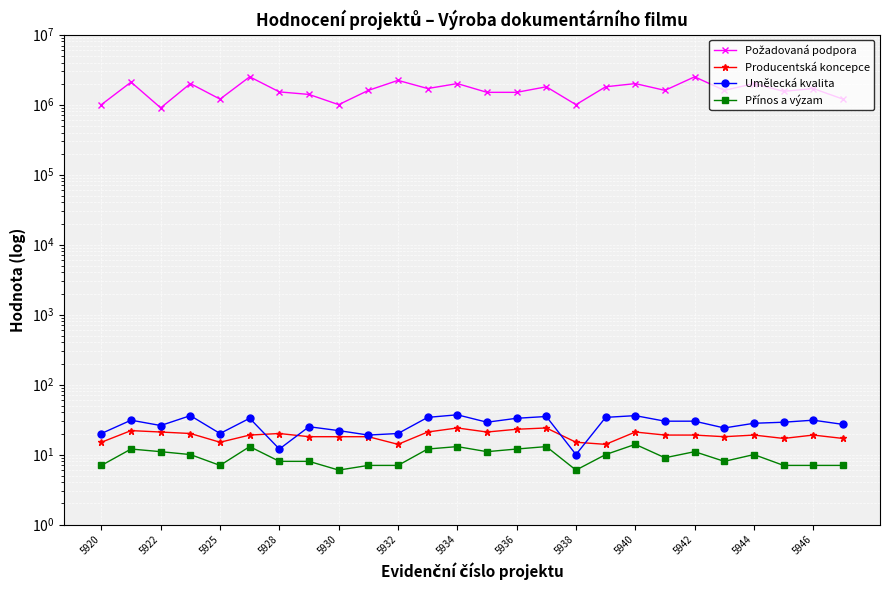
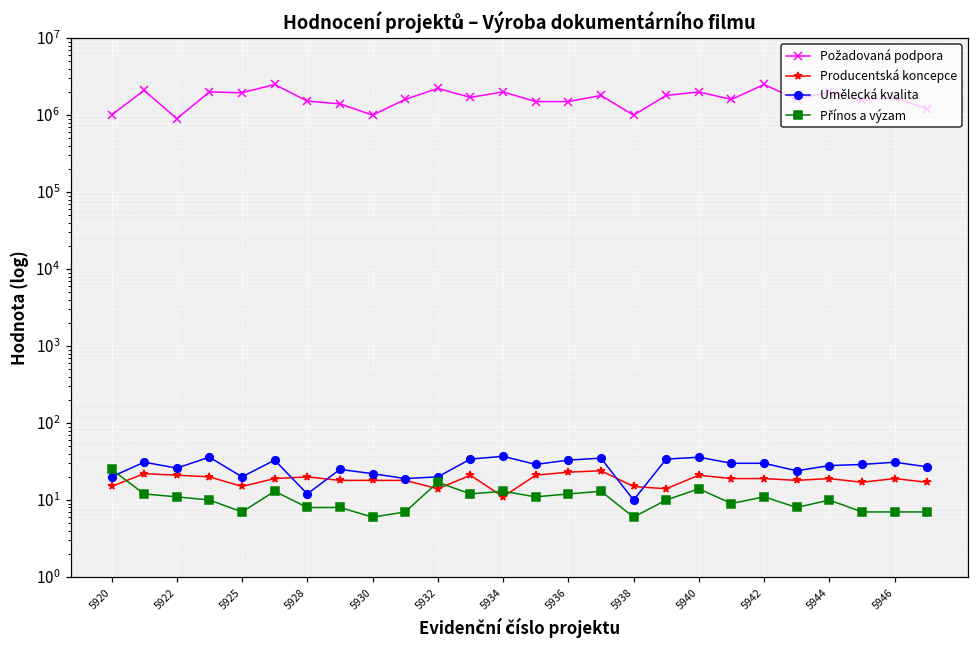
Přínos a výzam, 5920: 7 -> 25
Požadovaná podpora, 5925: 1200000 -> 2000000
Přínos a výzam, 5932: 7 -> 17
Producentská koncepce, 5934: 24 -> 11
